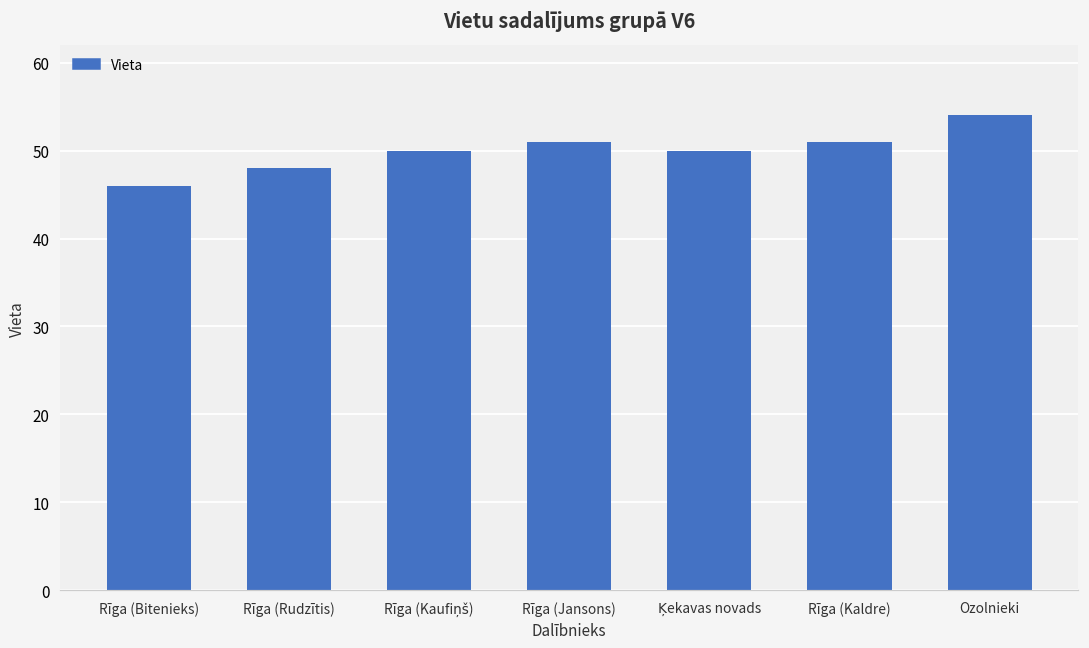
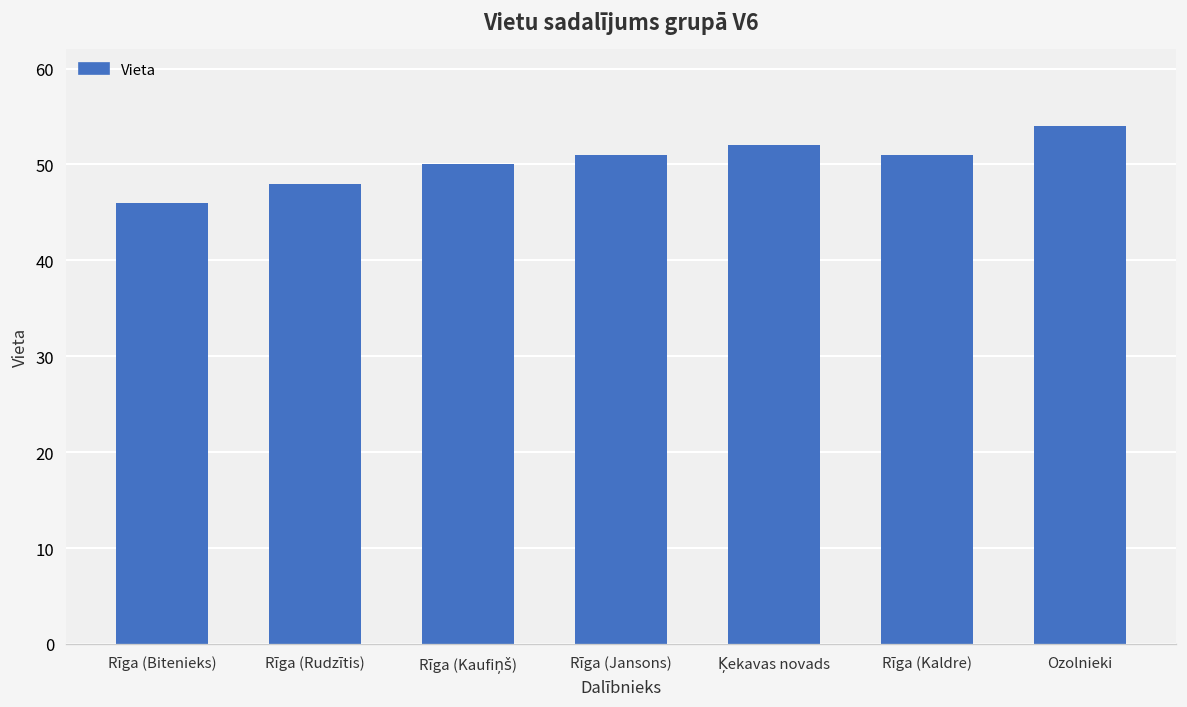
Ķekavas novads: 50 -> 52
